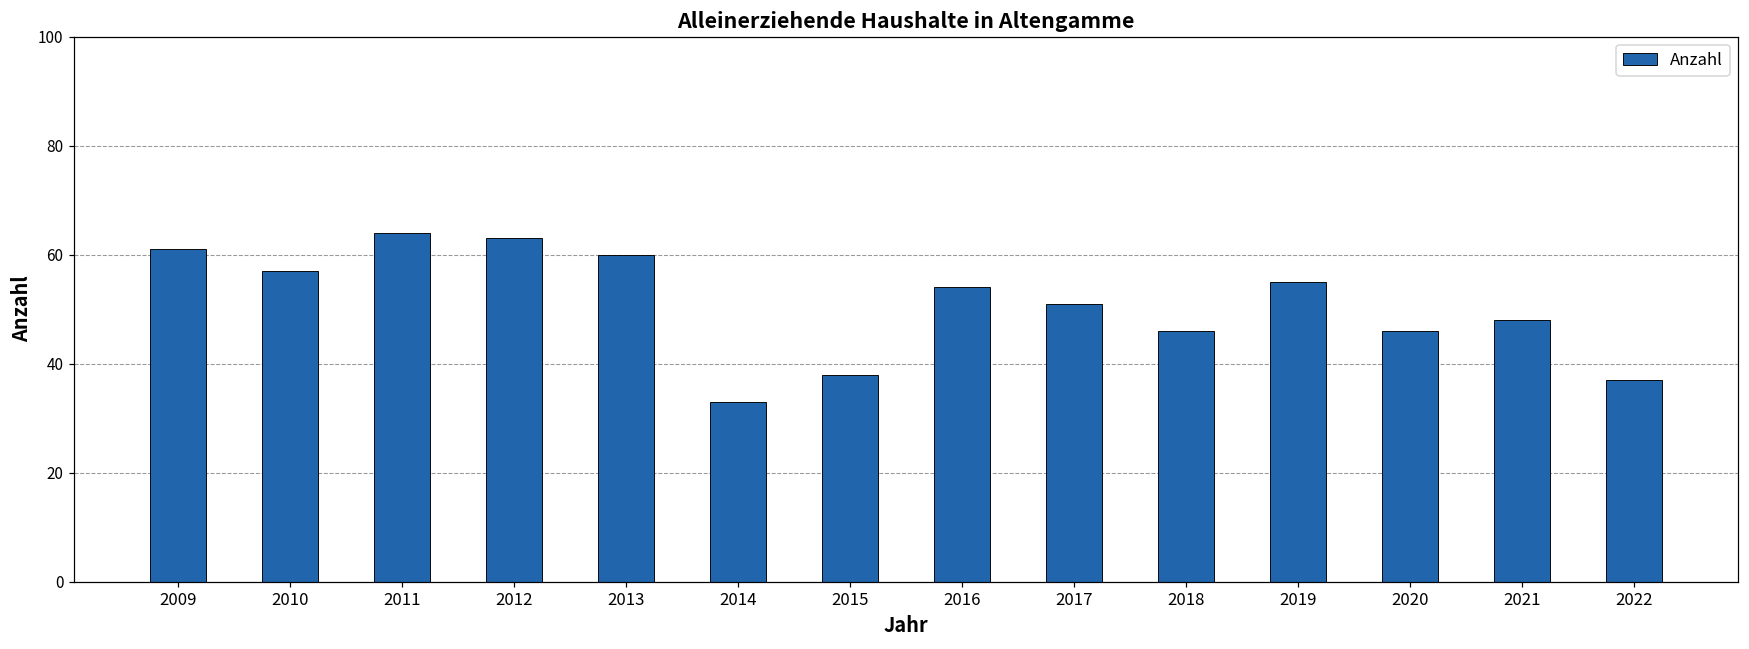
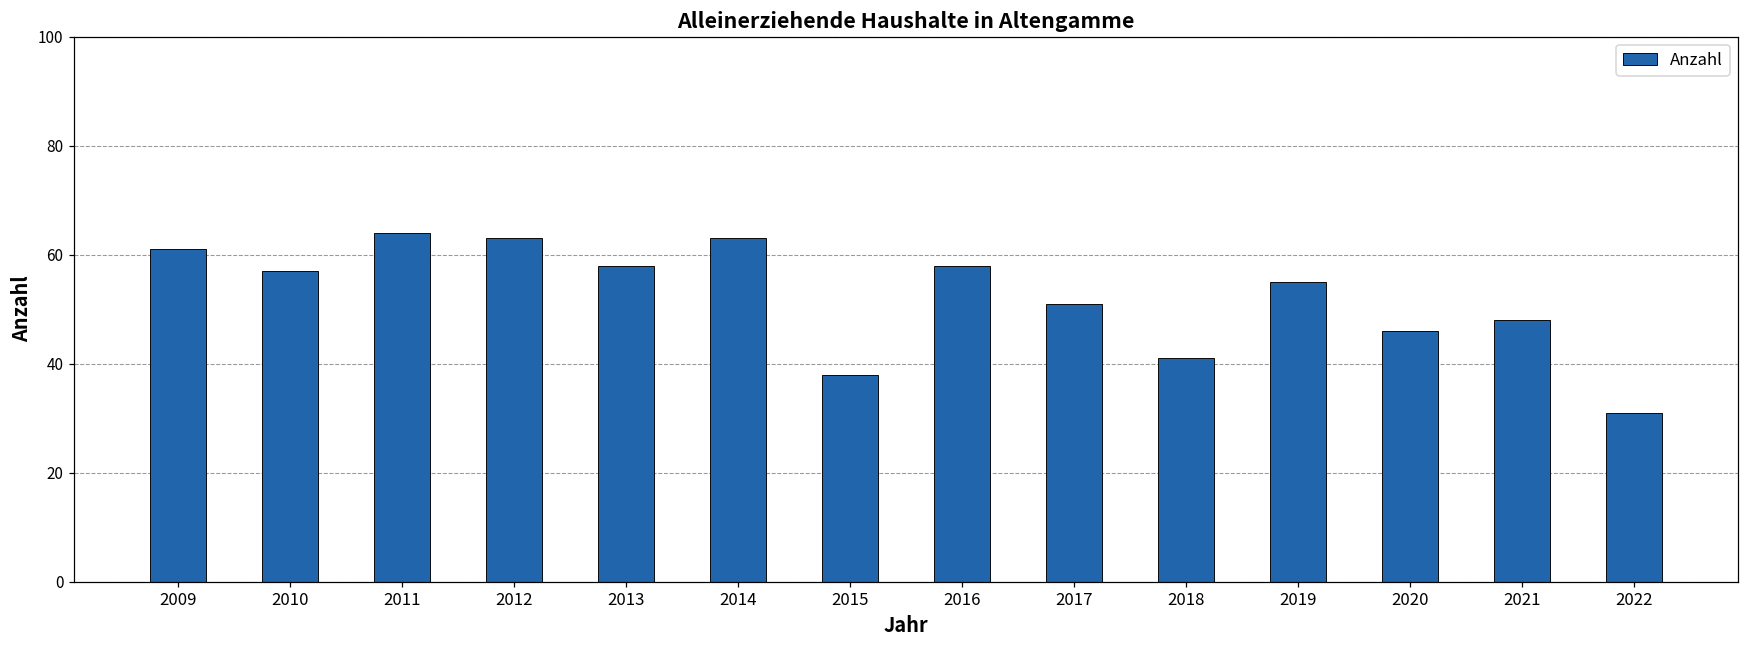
2013: 60 -> 58
2014: 33 -> 63
2016: 54 -> 58
2018: 46 -> 41
2022: 37 -> 31
